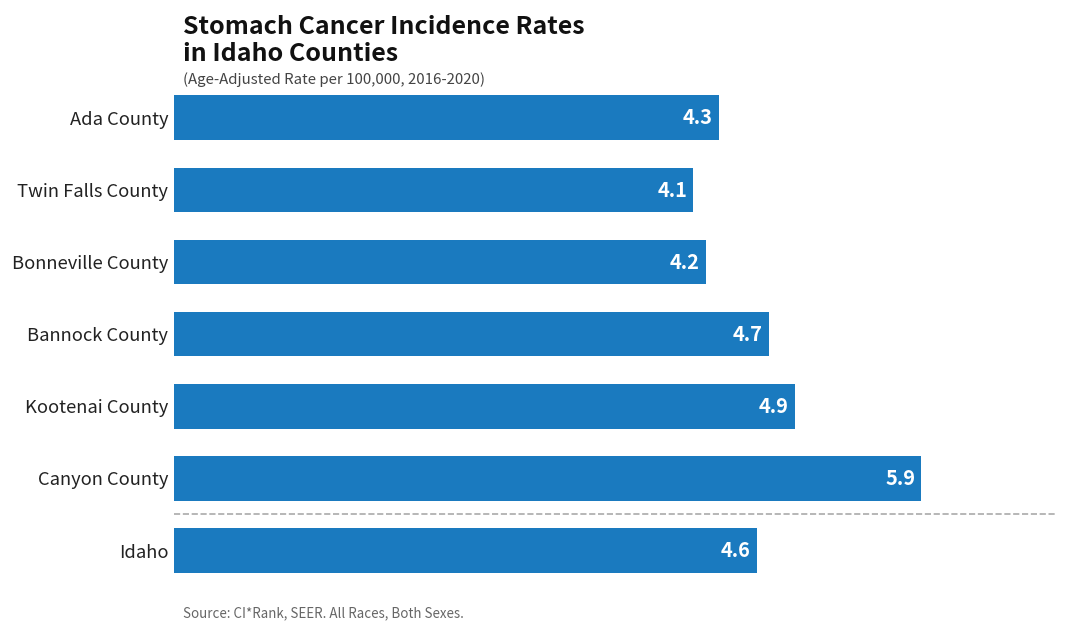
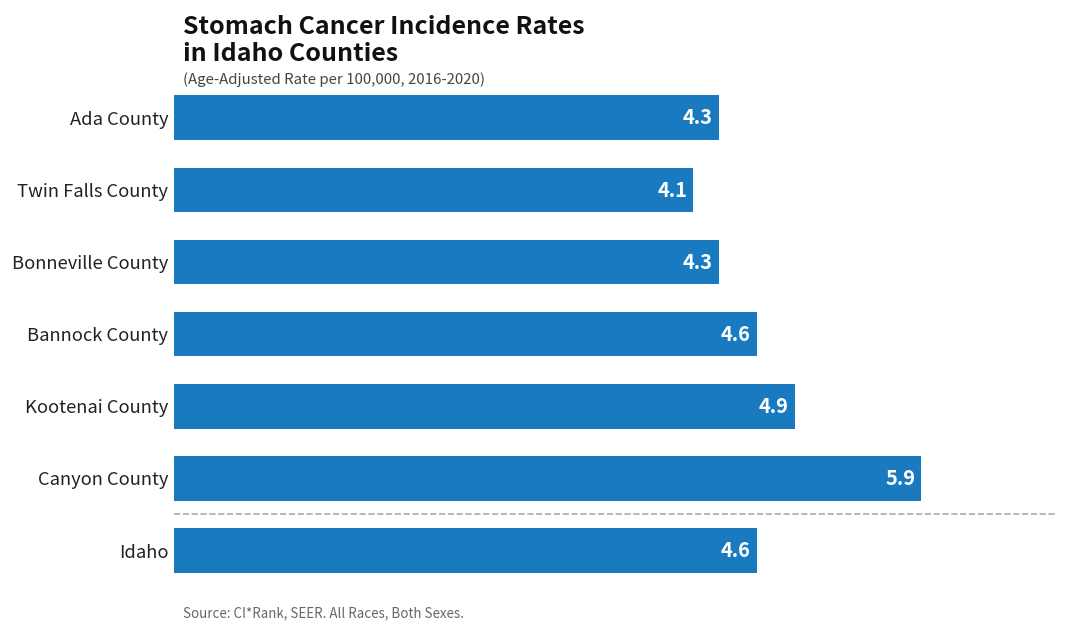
Bonneville County: 4.2 -> 4.3
Bannock County: 4.7 -> 4.6
